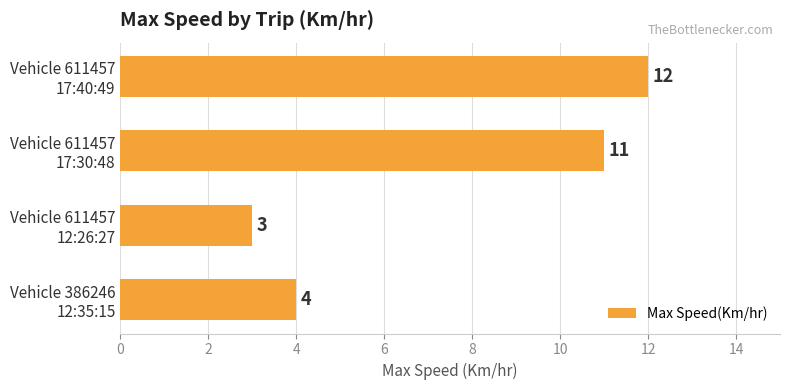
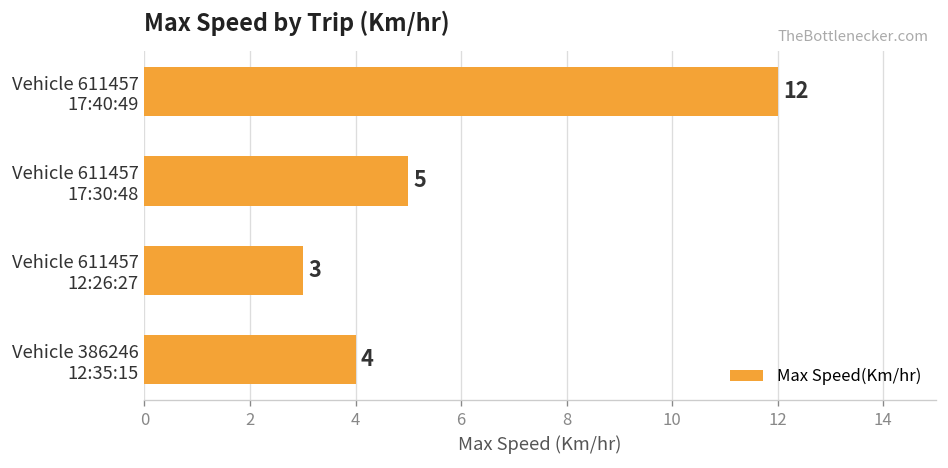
Vehicle 611457 17:30:48: 11 -> 5
